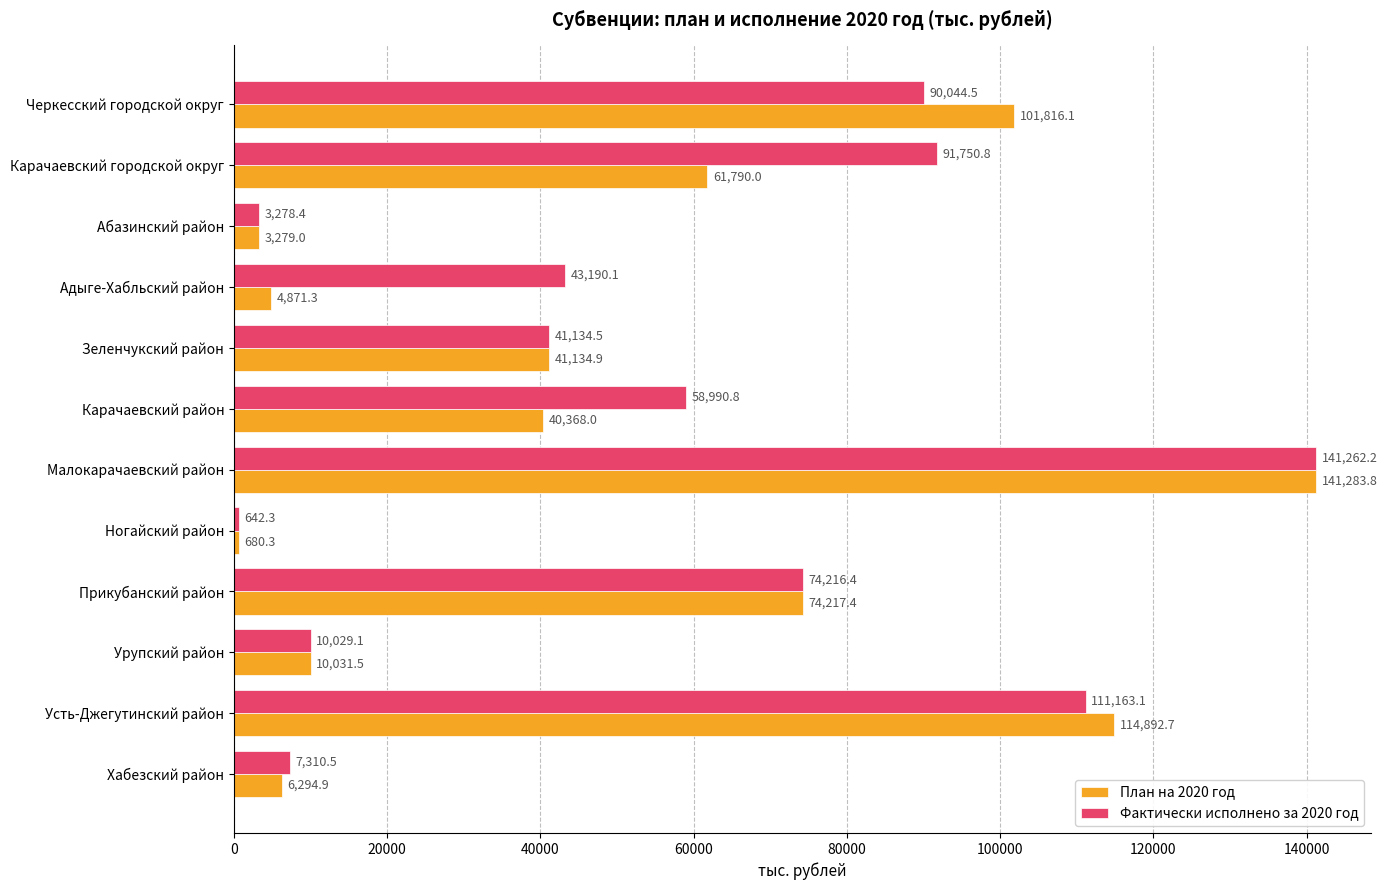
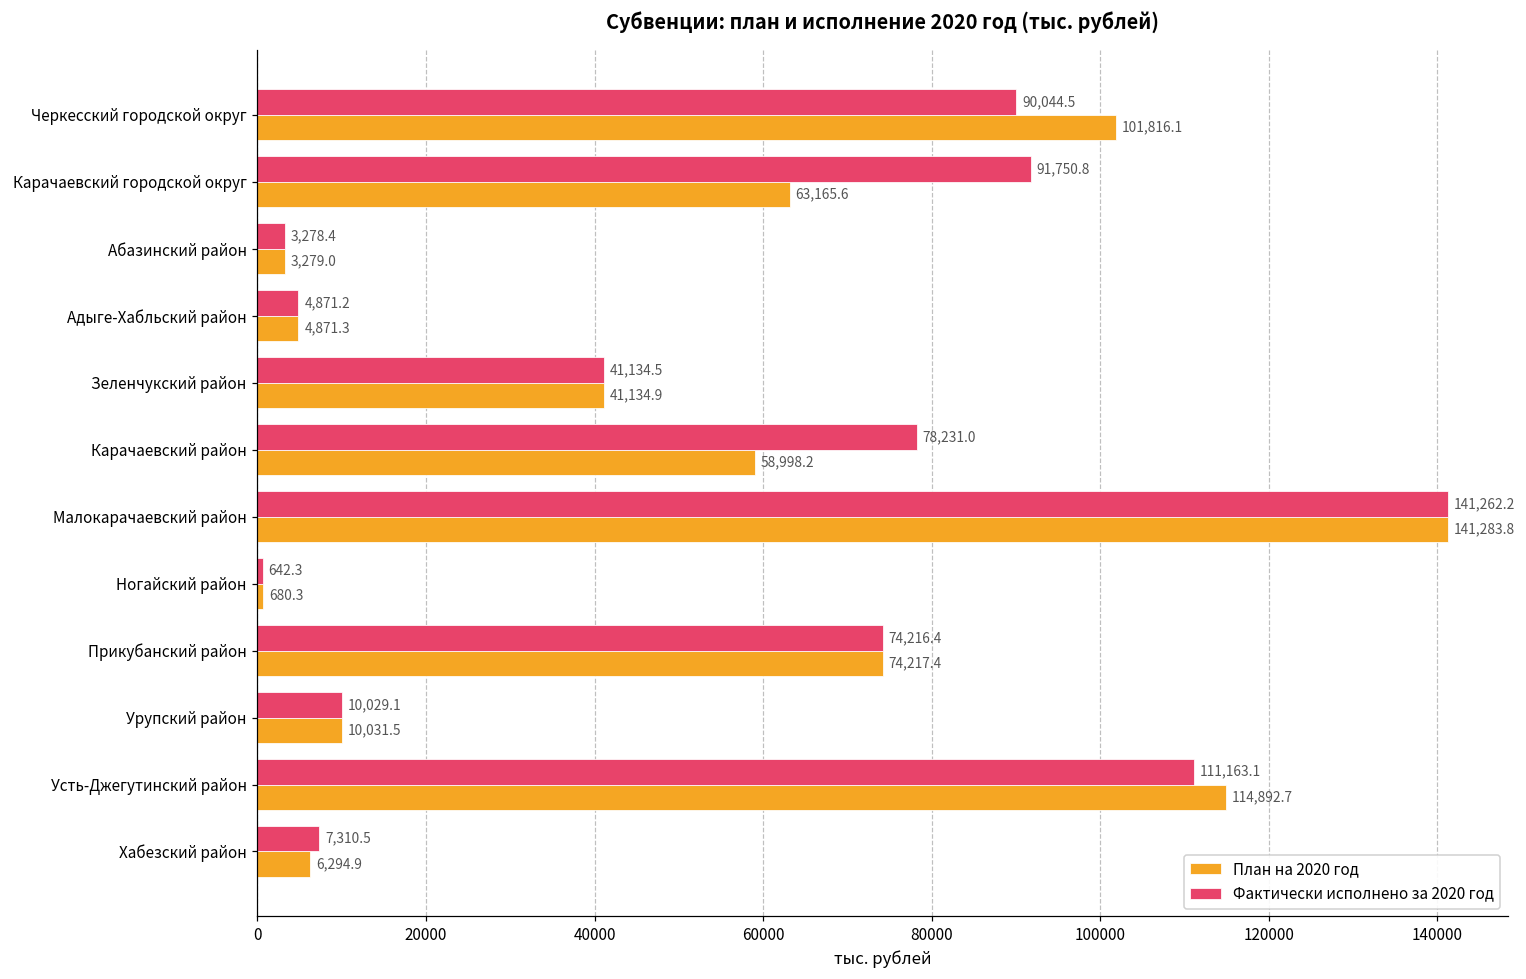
План на 2020 год, Карачаевский городской округ: 61,790.0 -> 63,165.6
Фактически исполнено за 2020 год, Адыге-Хабльский район: 43,190.1 -> 4,871.2
Фактически исполнено за 2020 год, Карачаевский район: 58,990.8 -> 78,231.0
План на 2020 год, Карачаевский район: 40,368.0 -> 58,998.2
